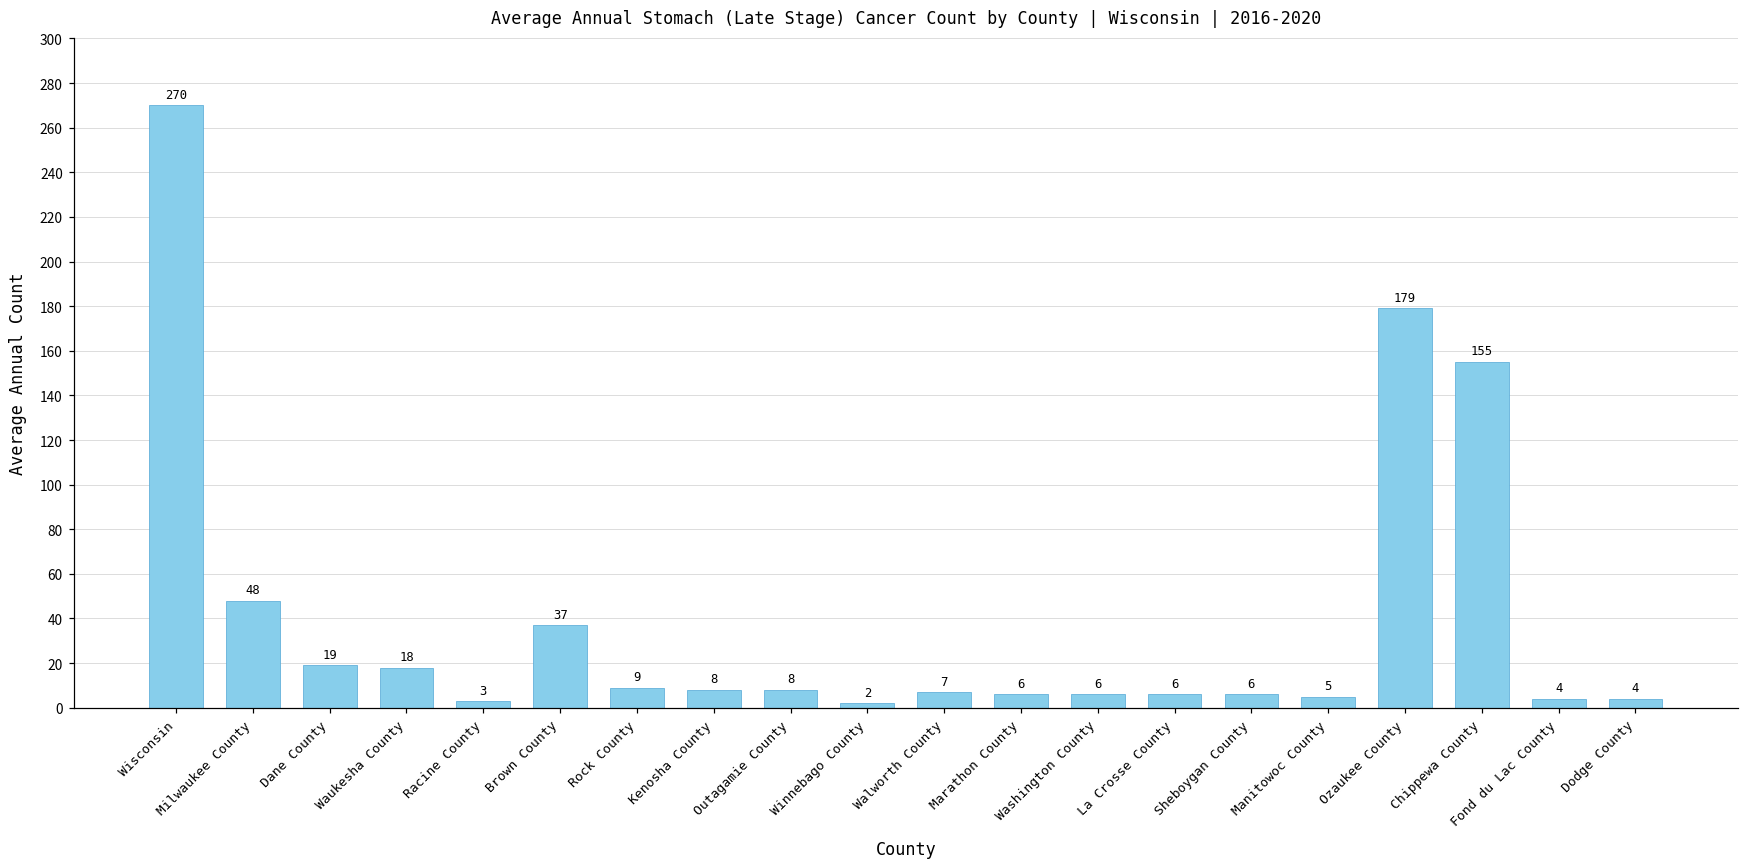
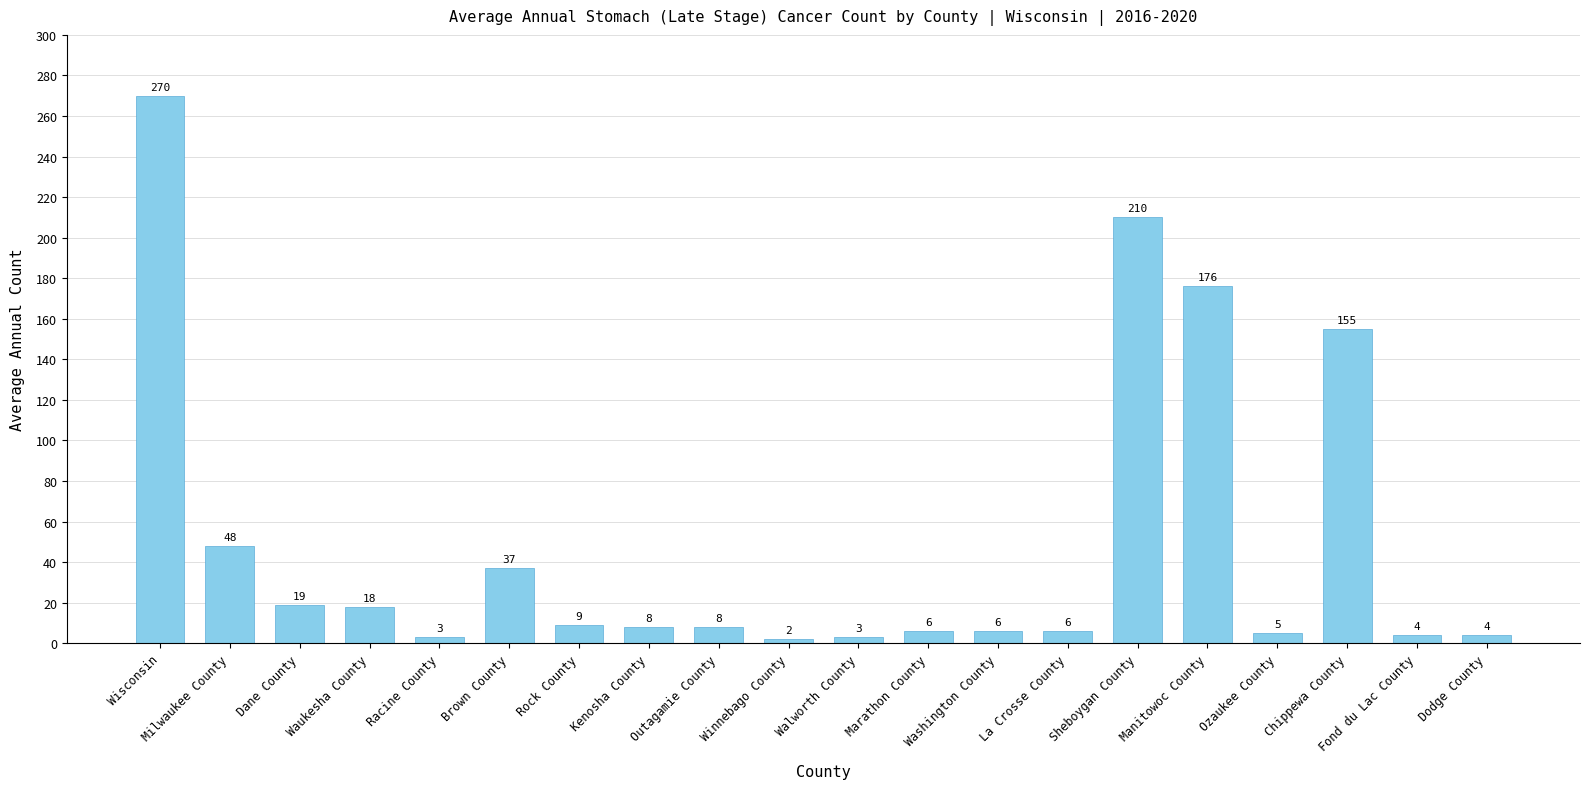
Walworth County: 7 -> 3
Sheboygan County: 6 -> 210
Manitowoc County: 5 -> 176
Ozaukee County: 179 -> 5
